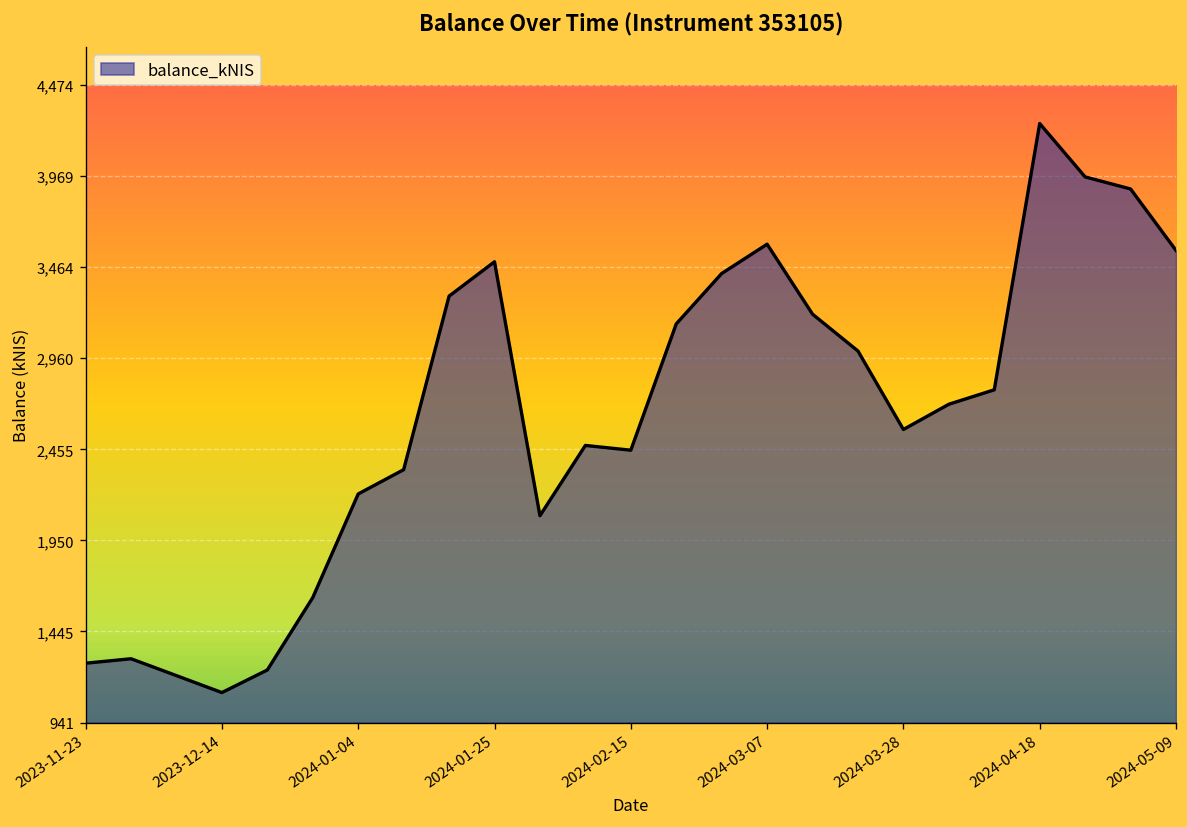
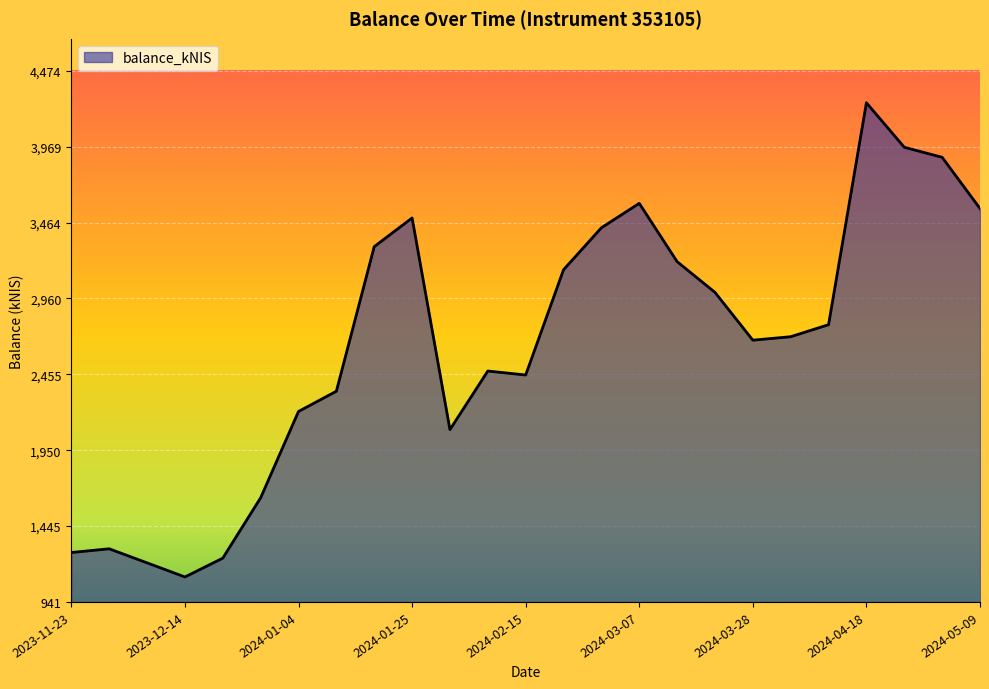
2024-03-28: 2,560 -> 2,680
